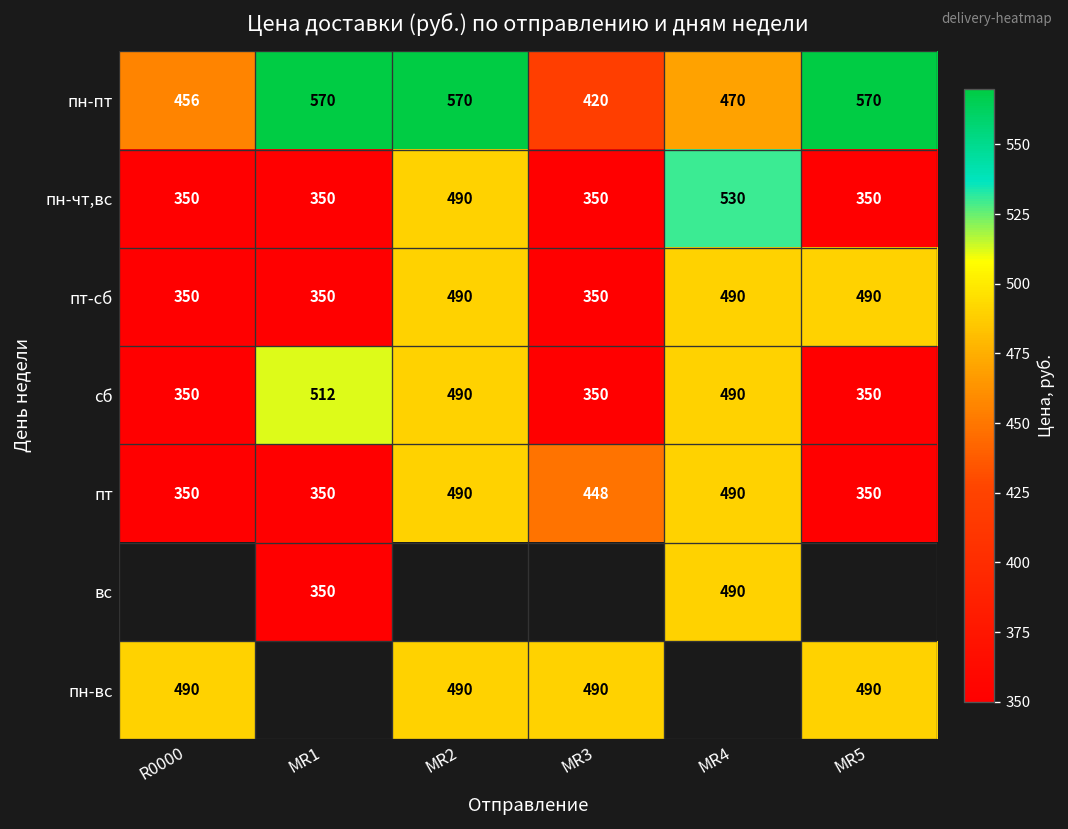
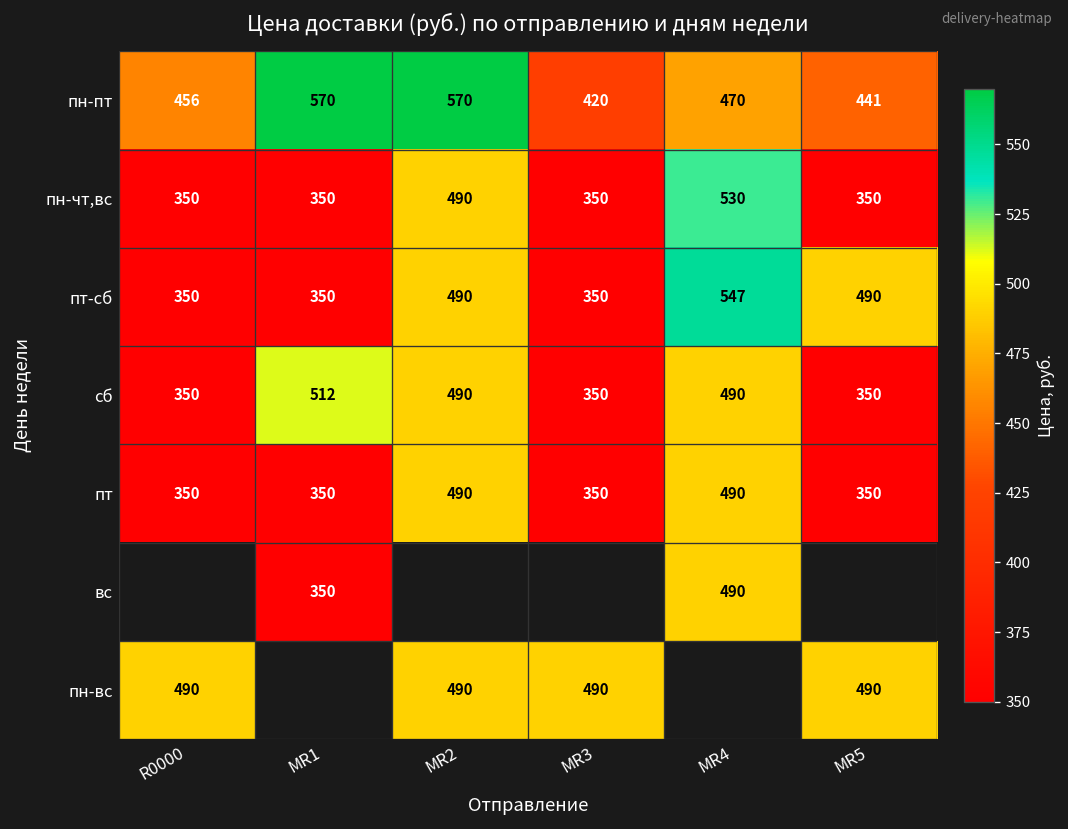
пн-пт, MR5: 570 -> 441
пт-сб, MR4: 490 -> 547
пт, MR3: 448 -> 350
